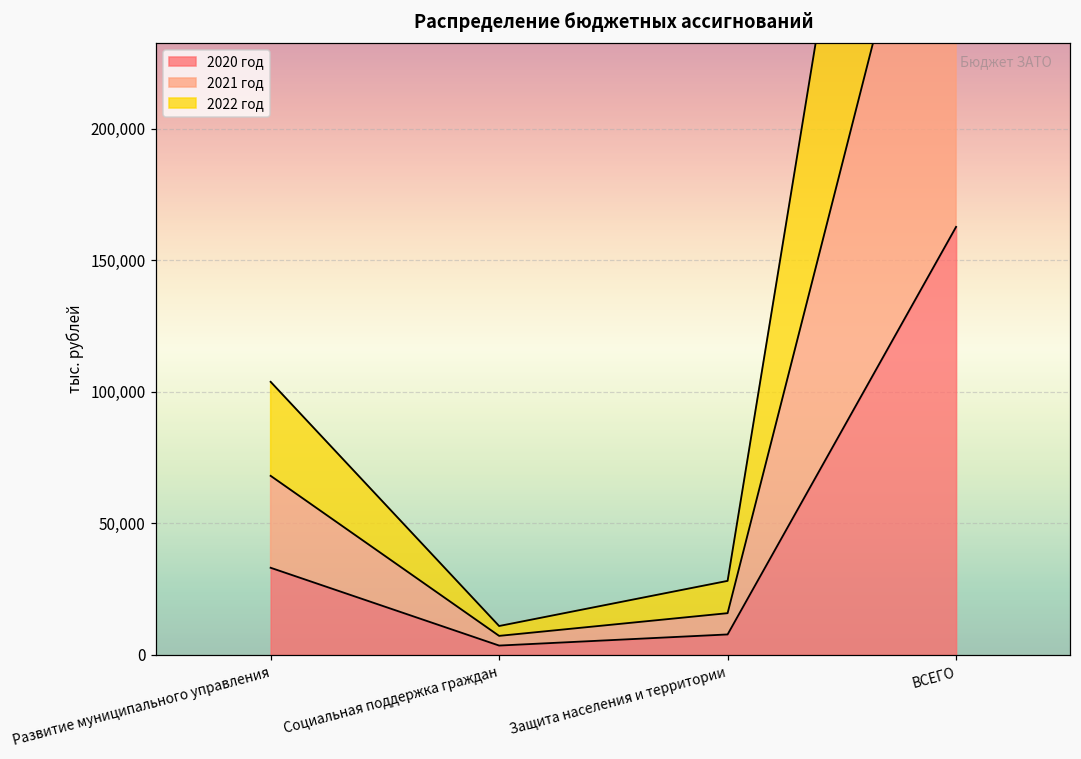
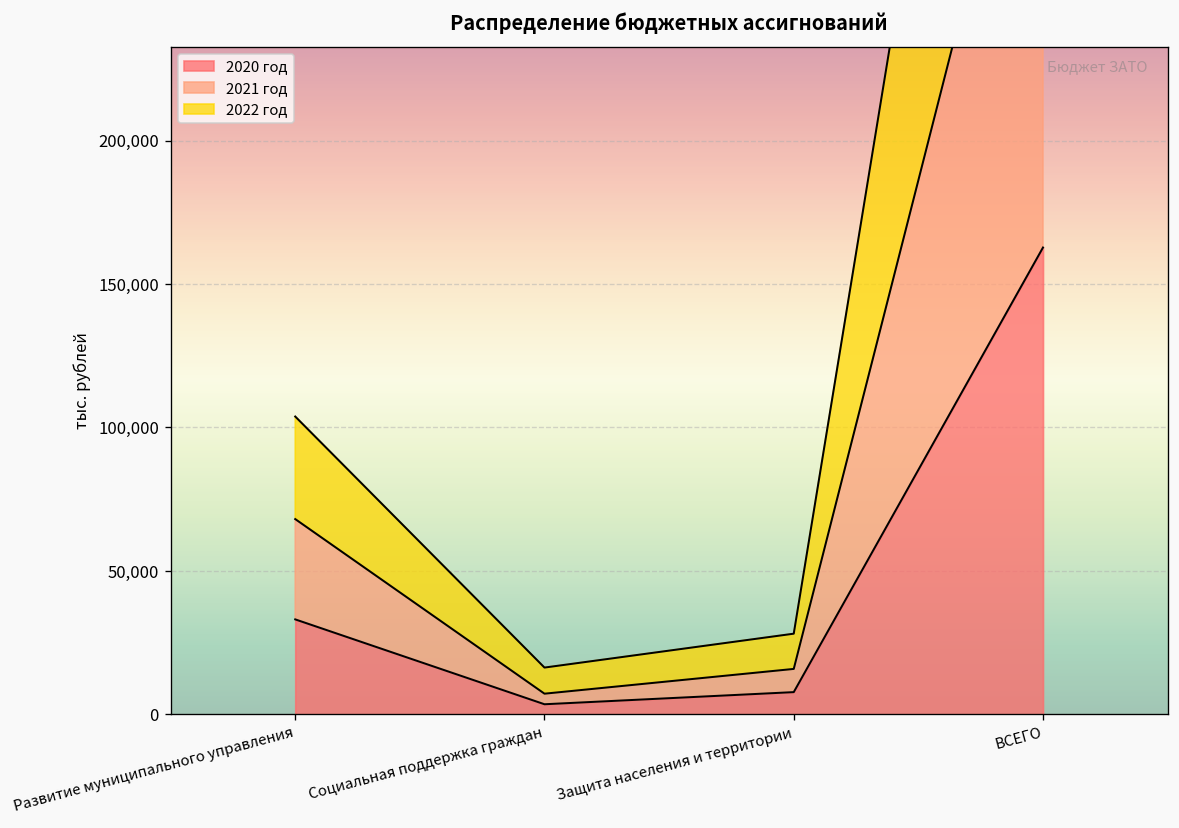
2022 год, Социальная поддержка граждан: 4,000 -> 9,000
